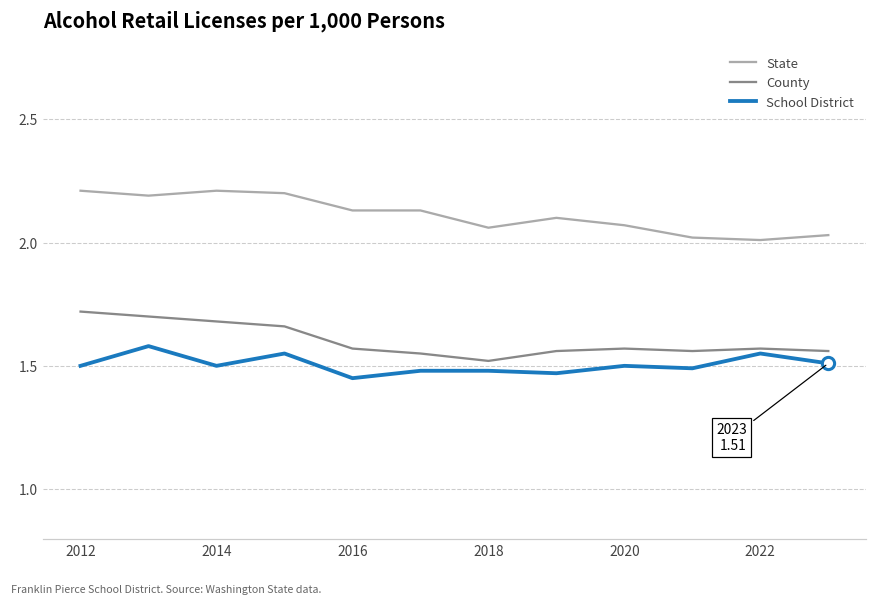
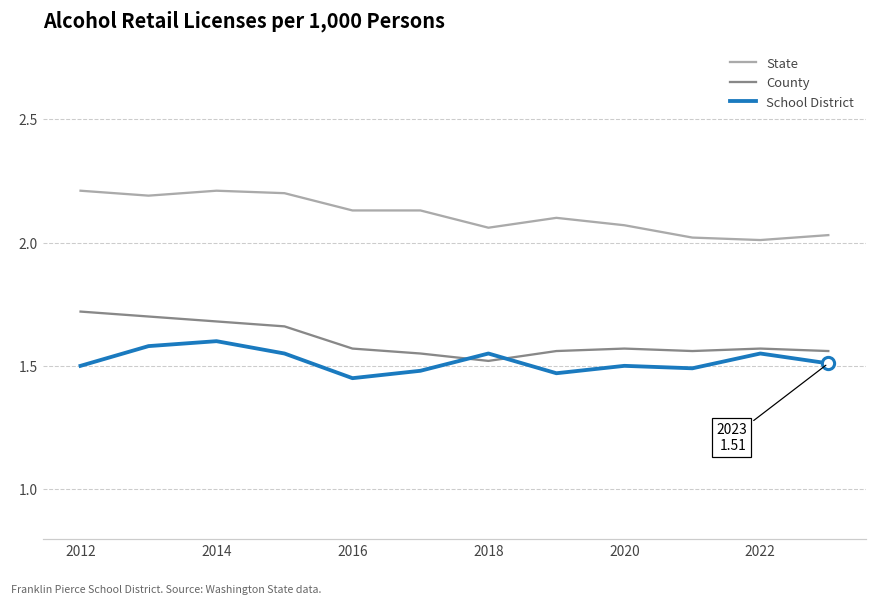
School District, 2014: 1.5 -> 1.6
School District, 2018: 1.48 -> 1.55
